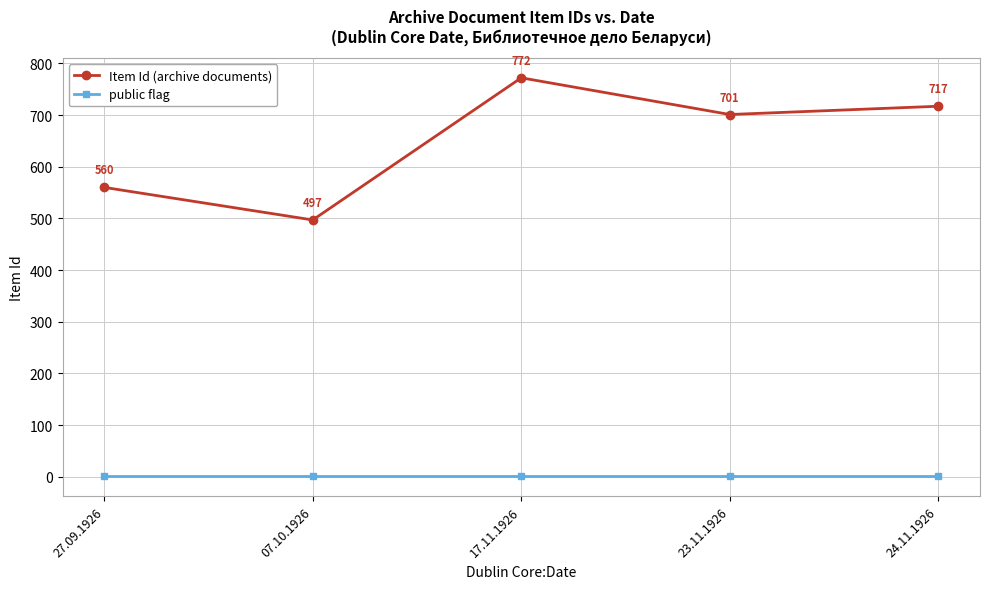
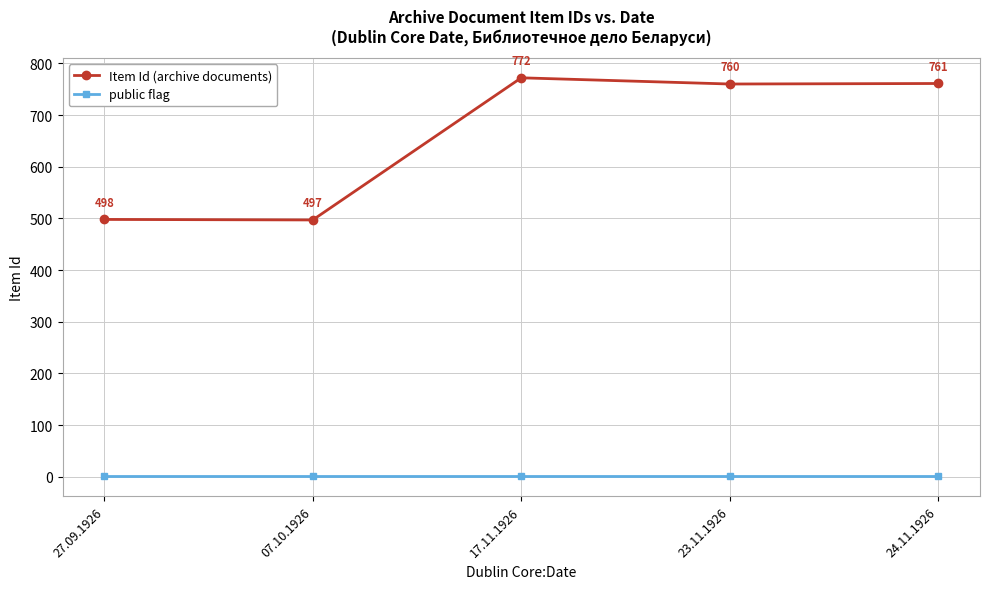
Item Id (archive documents), 27.09.1926: 560 -> 498
Item Id (archive documents), 23.11.1926: 701 -> 760
Item Id (archive documents), 24.11.1926: 717 -> 761
